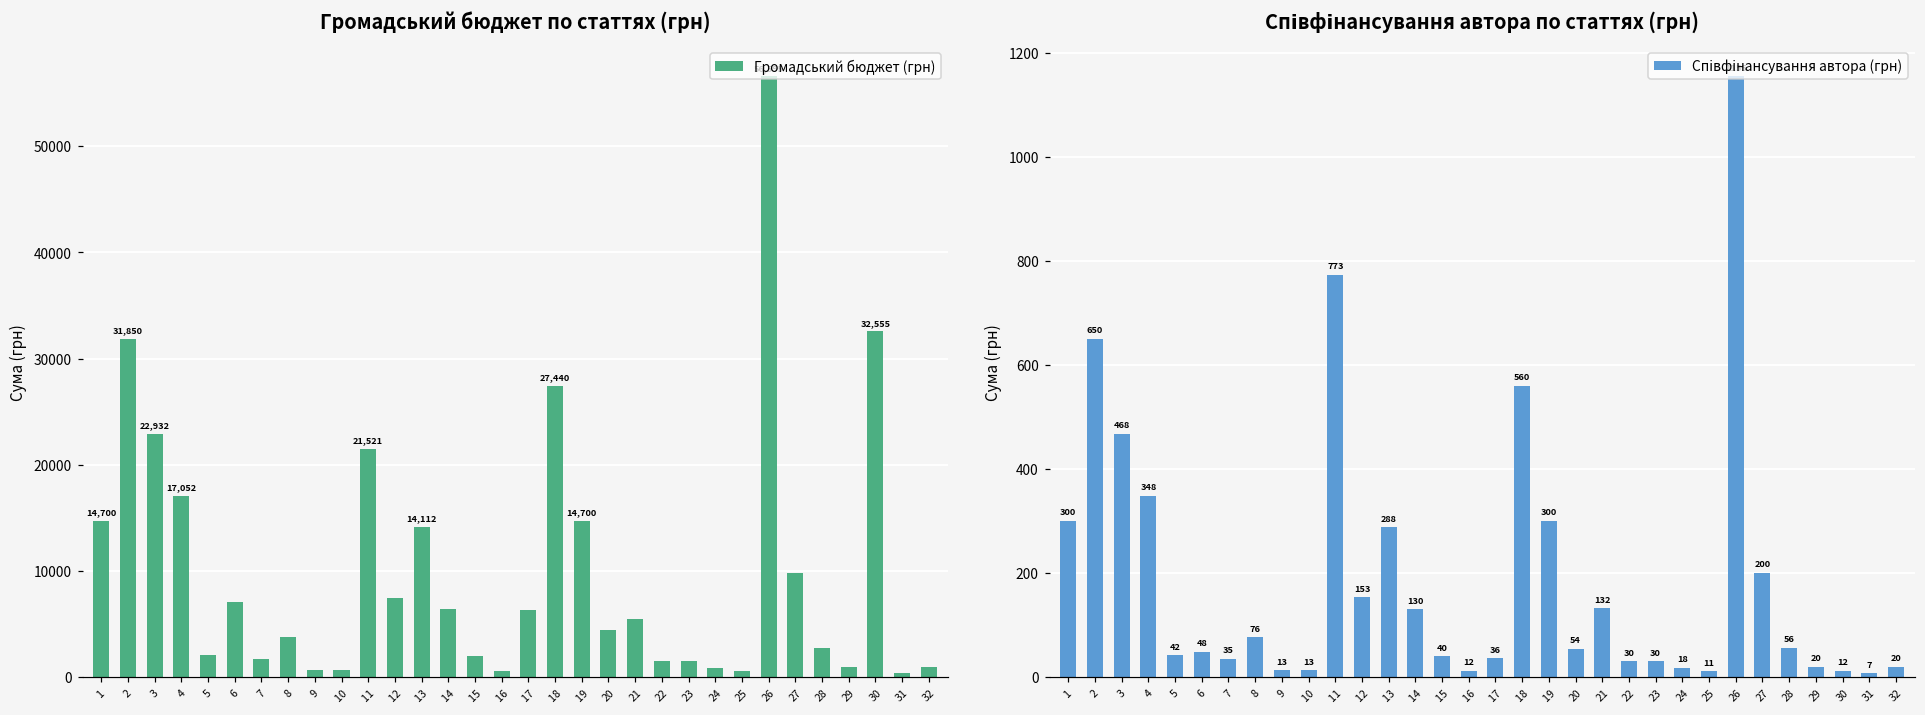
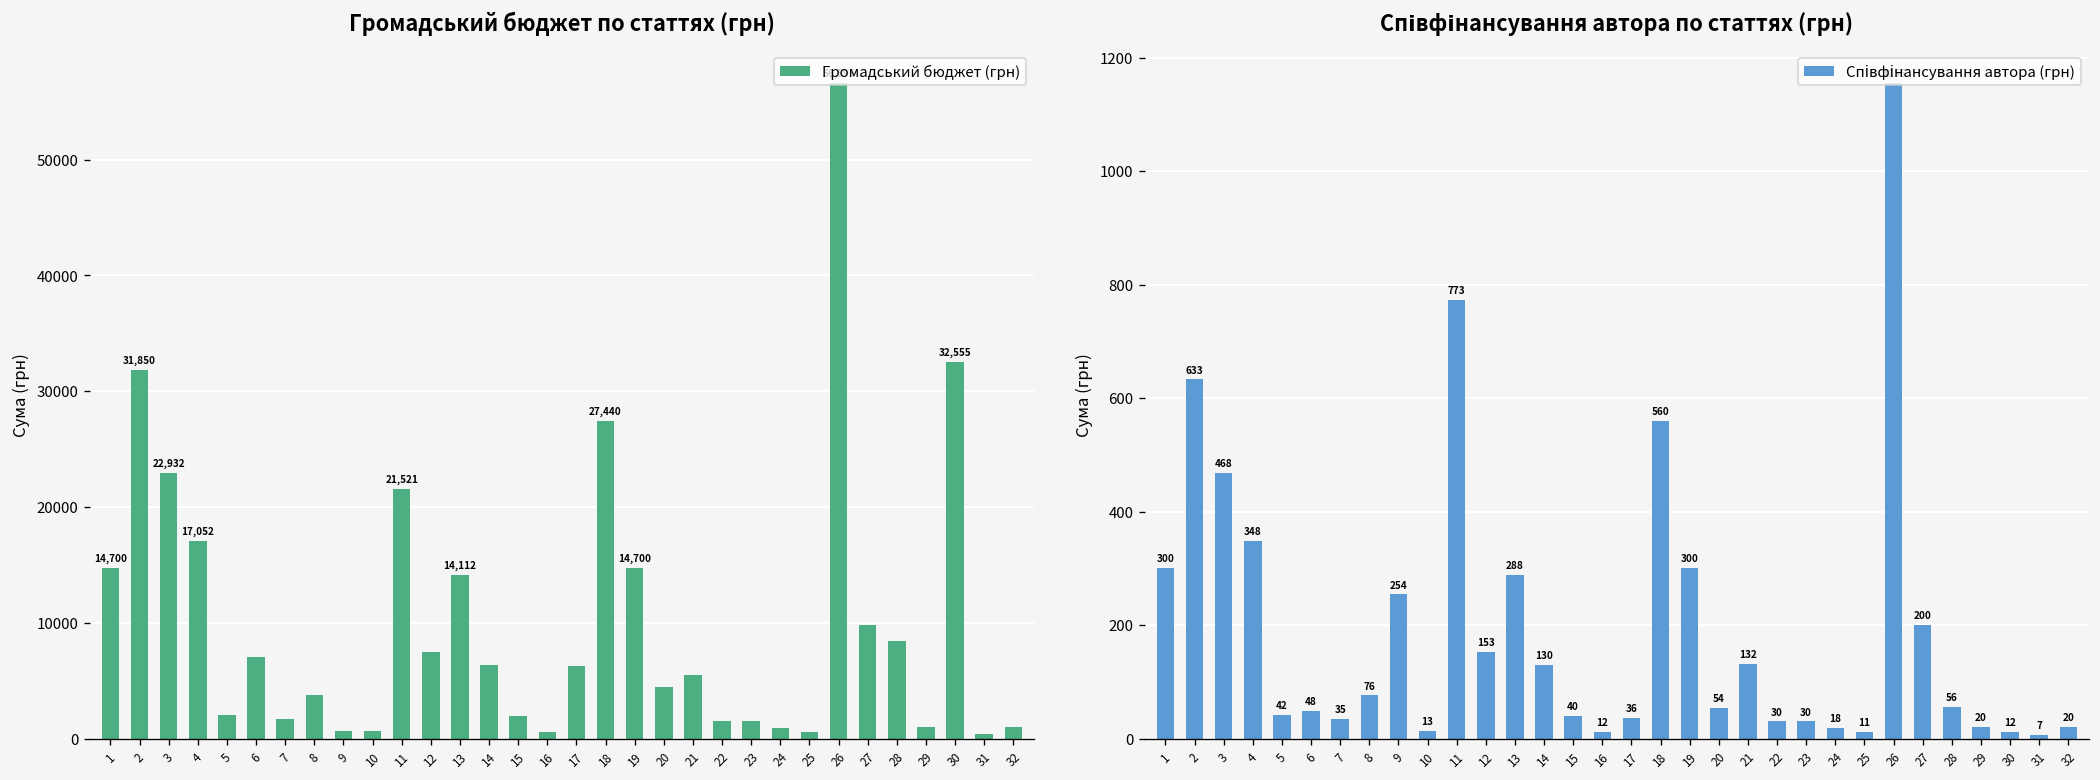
Громадський бюджет по статтях (грн), 28: 3000 -> 8000
Співфінансування автора по статтях (грн), 2: 650 -> 633
Співфінансування автора по статтях (грн), 9: 13 -> 254
